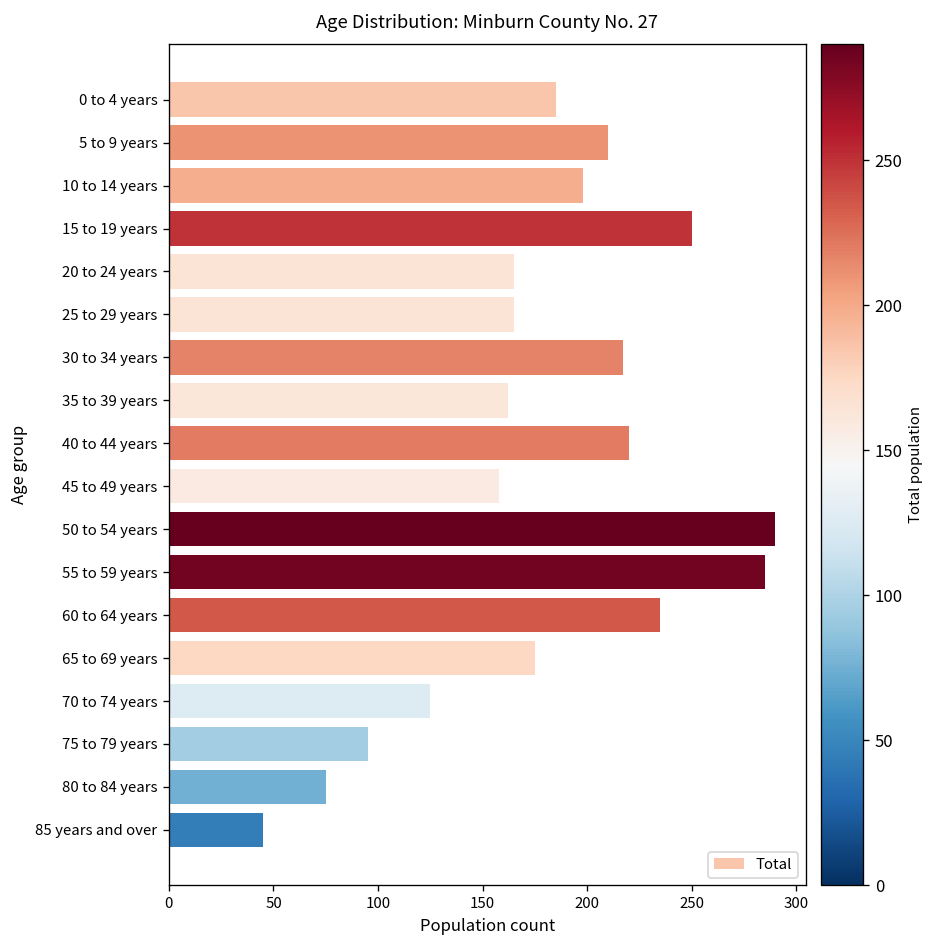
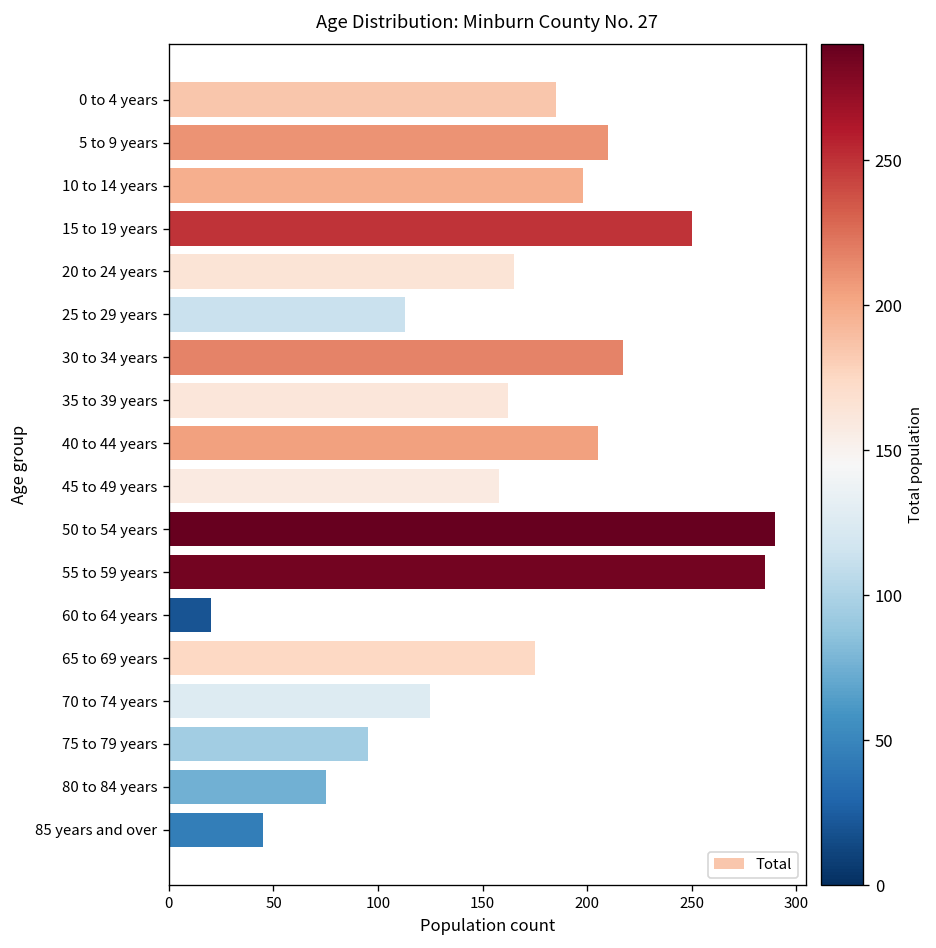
25 to 29 years: 165 -> 113
40 to 44 years: 220 -> 205
60 to 64 years: 235 -> 20
